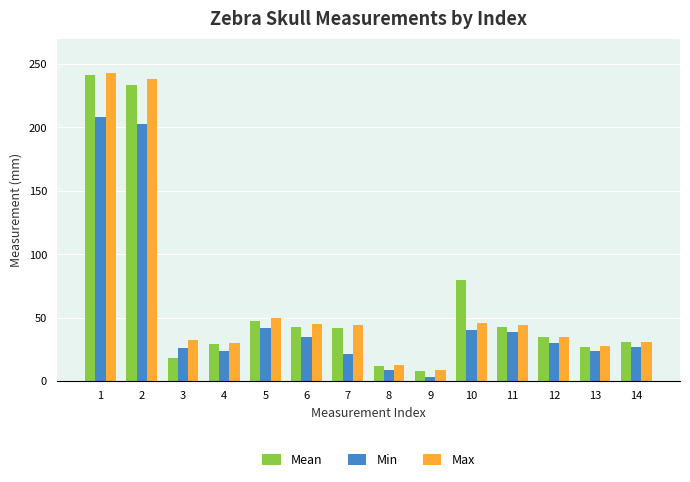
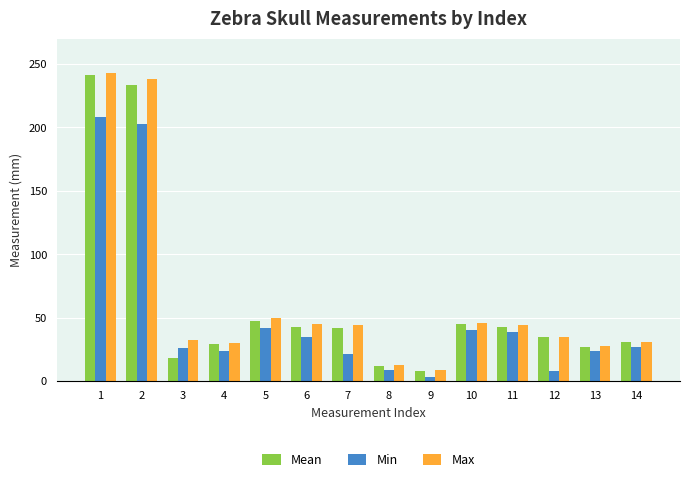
Mean, 10: 80 -> 45
Min, 12: 30 -> 8
